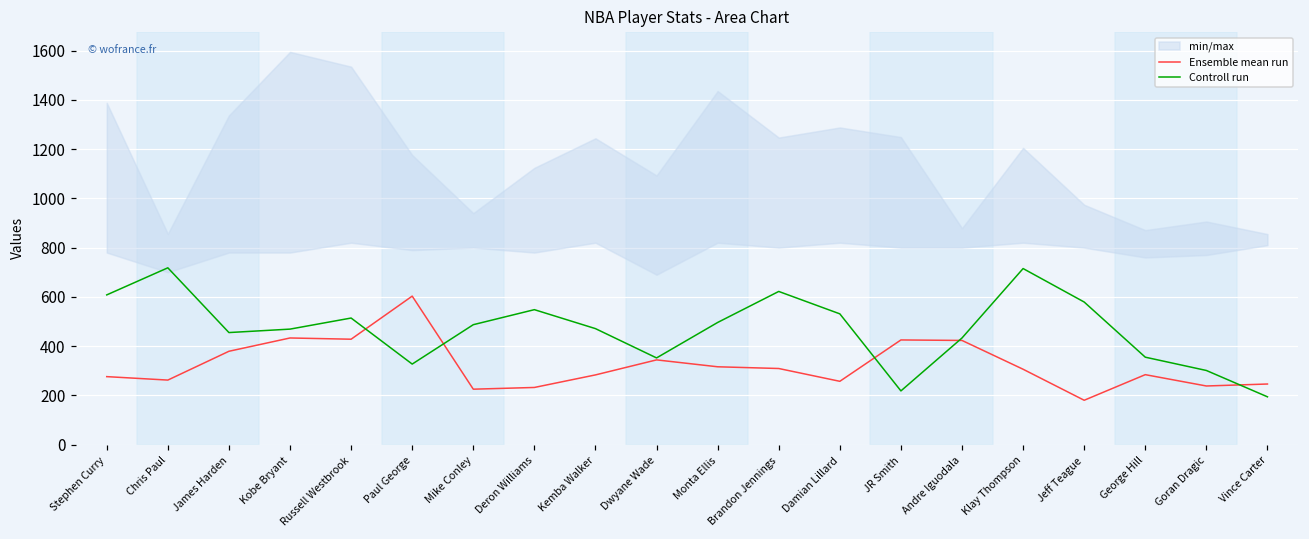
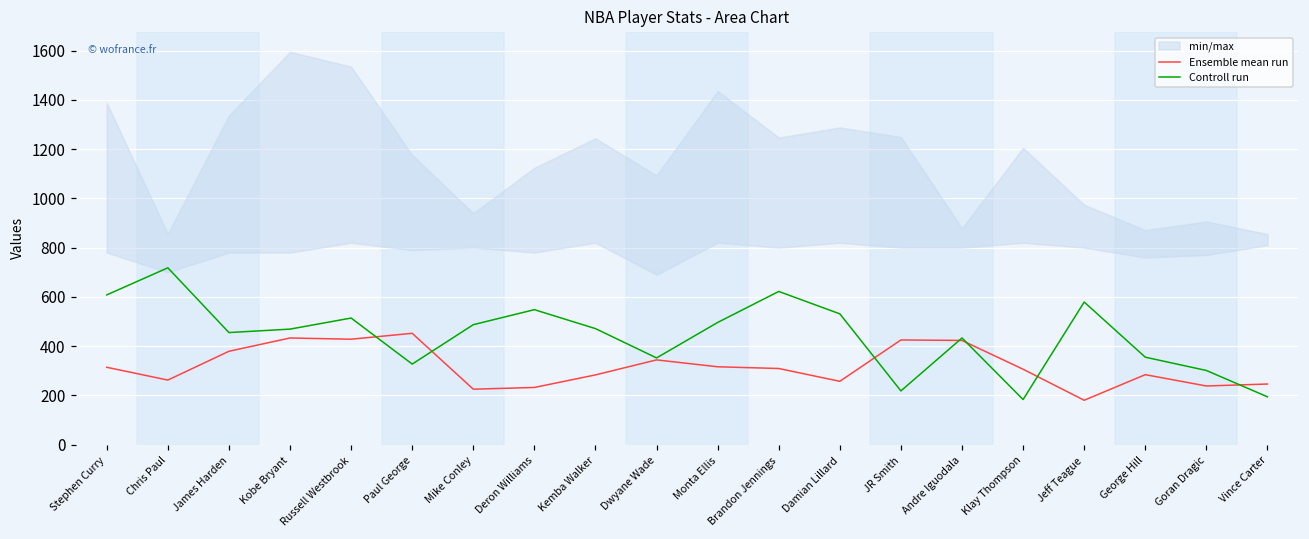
Ensemble mean run, Stephen Curry: 280 -> 310
Ensemble mean run, Paul George: 600 -> 450
Controll run, Klay Thompson: 720 -> 180
